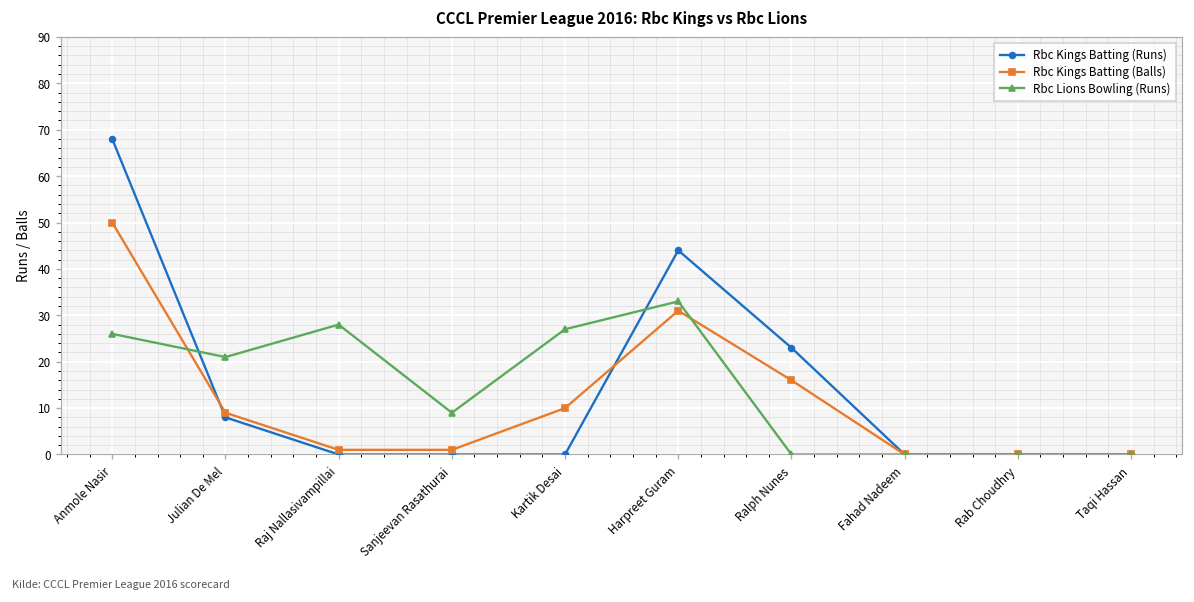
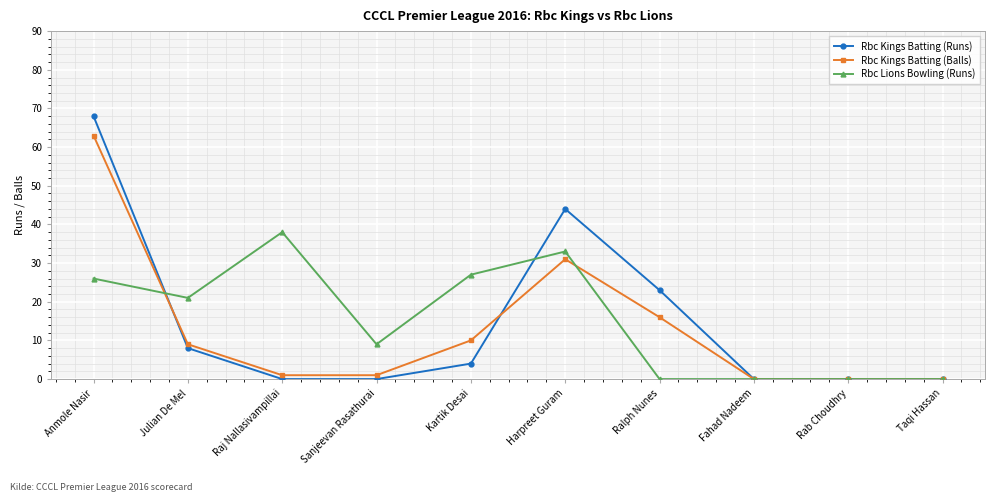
Rbc Kings Batting (Balls), Anmole Nasir: 50 -> 63
Rbc Lions Bowling (Runs), Raj Nallasivampillai: 28 -> 38
Rbc Kings Batting (Runs), Kartik Desai: 0 -> 4
